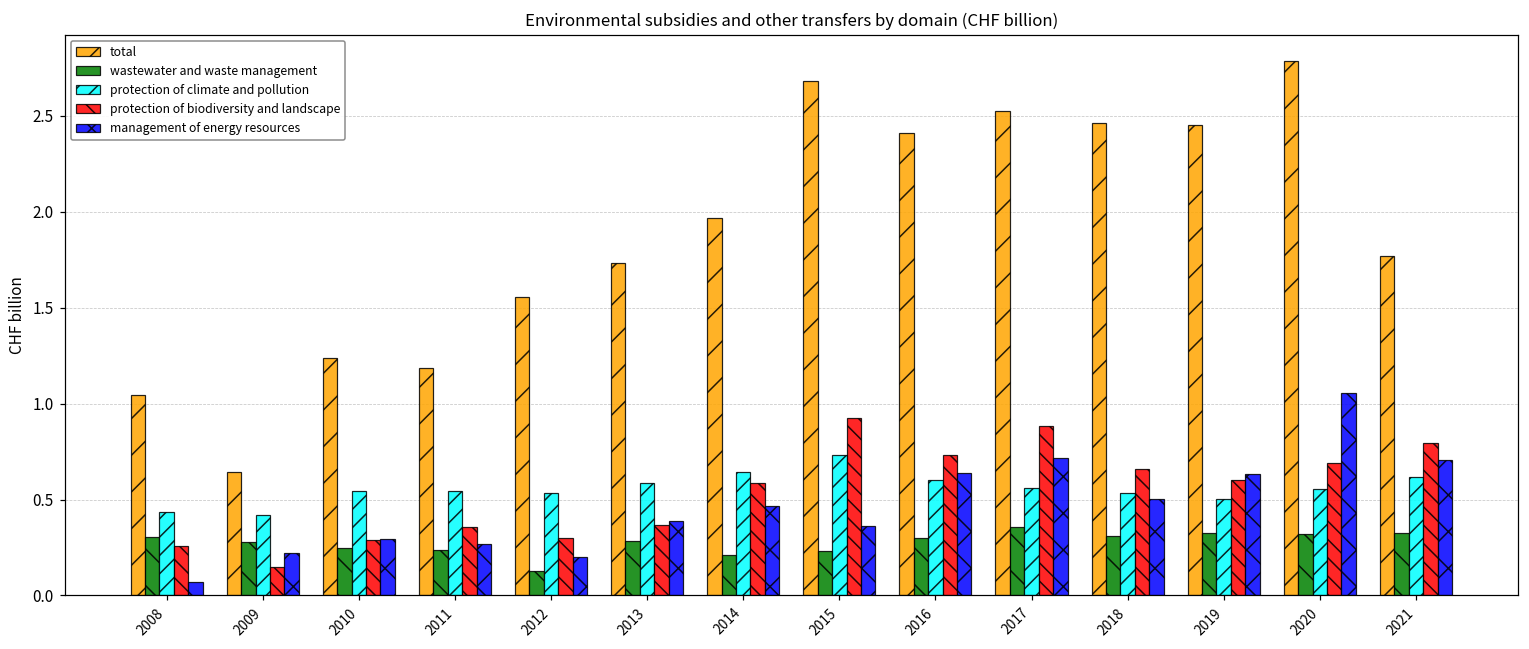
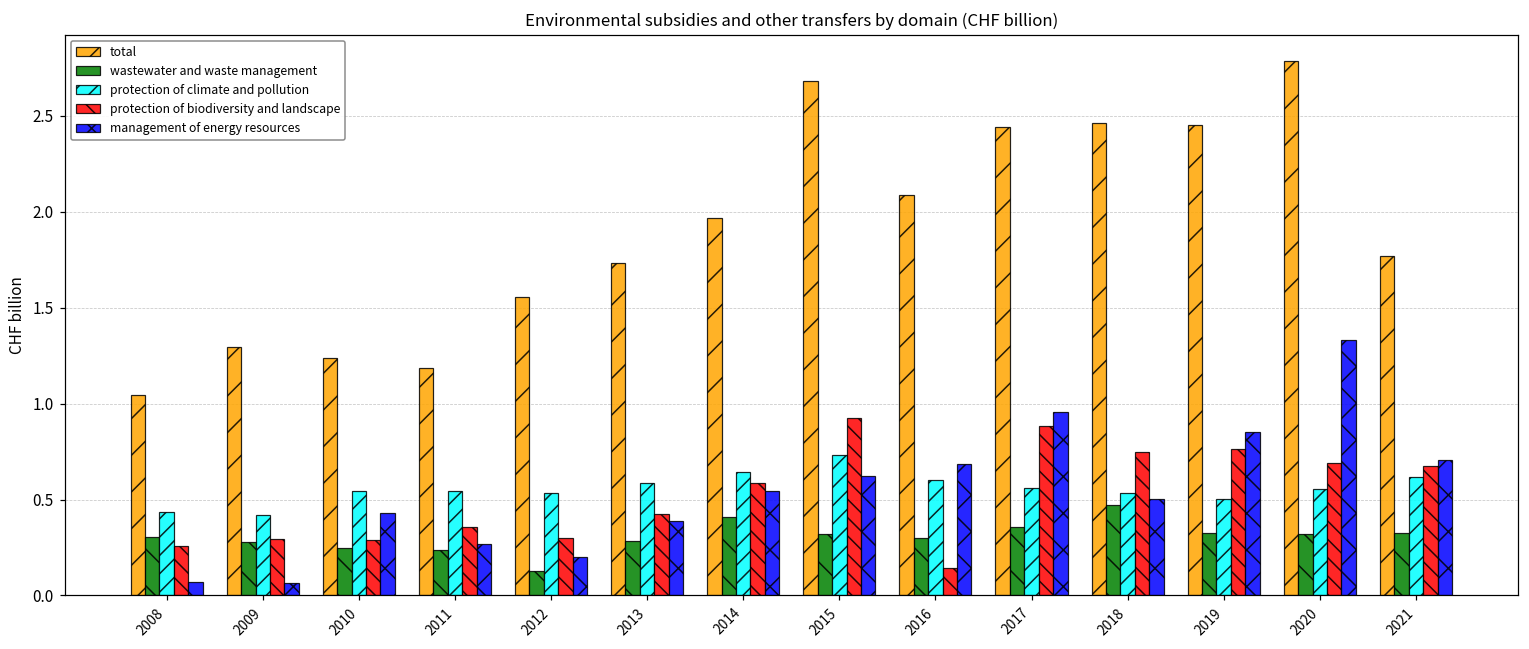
total, 2009: 0.64 -> 1.29
protection of biodiversity and landscape, 2009: 0.15 -> 0.30
management of energy resources, 2009: 0.22 -> 0.06
management of energy resources, 2010: 0.29 -> 0.43
protection of biodiversity and landscape, 2013: 0.37 -> 0.43
wastewater and waste management, 2014: 0.21 -> 0.41
management of energy resources, 2014: 0.47 -> 0.54
wastewater and waste management, 2015: 0.23 -> 0.32
management of energy resources, 2015: 0.36 -> 0.62
total, 2016: 2.41 -> 2.09
protection of biodiversity and landscape, 2016: 0.73 -> 0.14
management of energy resources, 2016: 0.64 -> 0.69
total, 2017: 2.53 -> 2.44
management of energy resources, 2017: 0.72 -> 0.95
wastewater and waste management, 2018: 0.31 -> 0.47
protection of biodiversity and landscape, 2018: 0.66 -> 0.75
protection of biodiversity and landscape, 2019: 0.60 -> 0.76
management of energy resources, 2019: 0.64 -> 0.85
management of energy resources, 2020: 1.06 -> 1.33
protection of biodiversity and landscape, 2021: 0.79 -> 0.68
